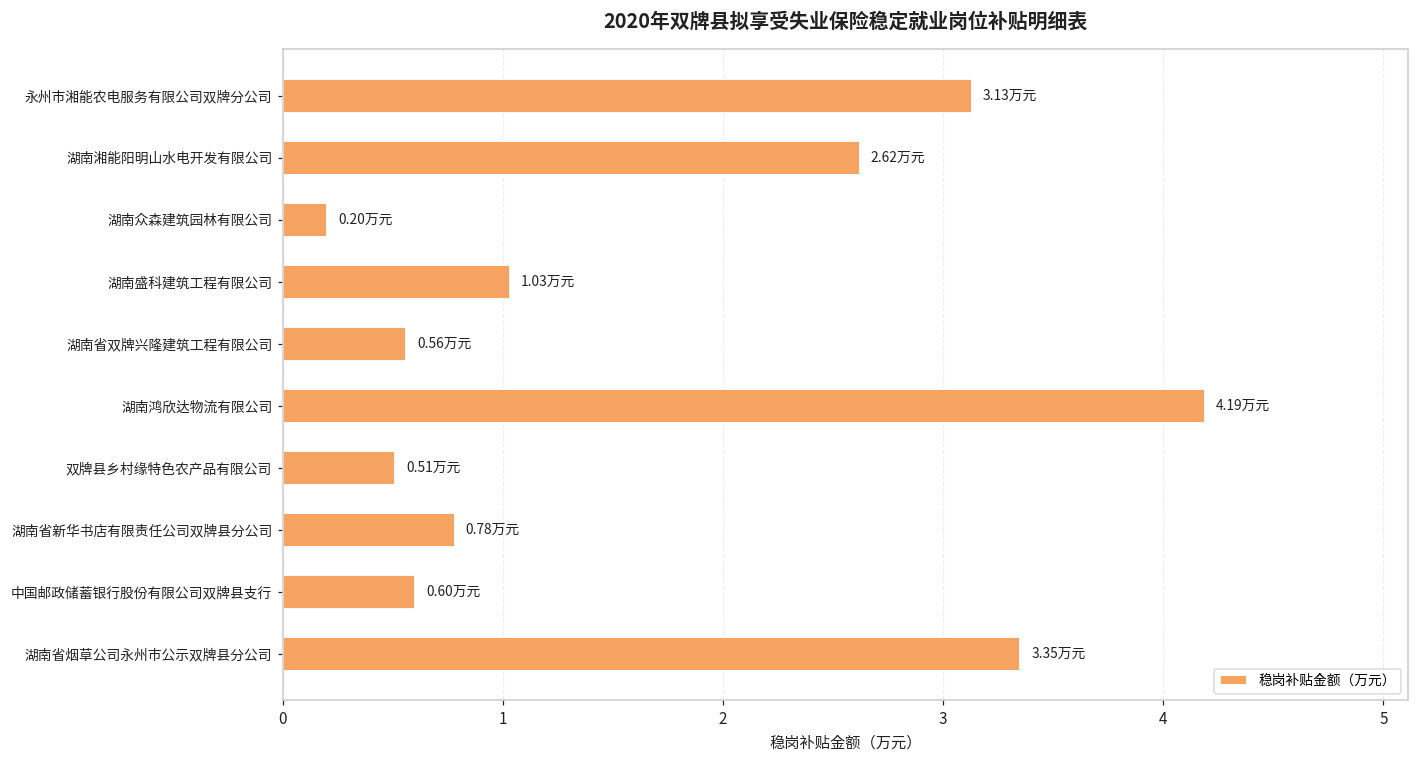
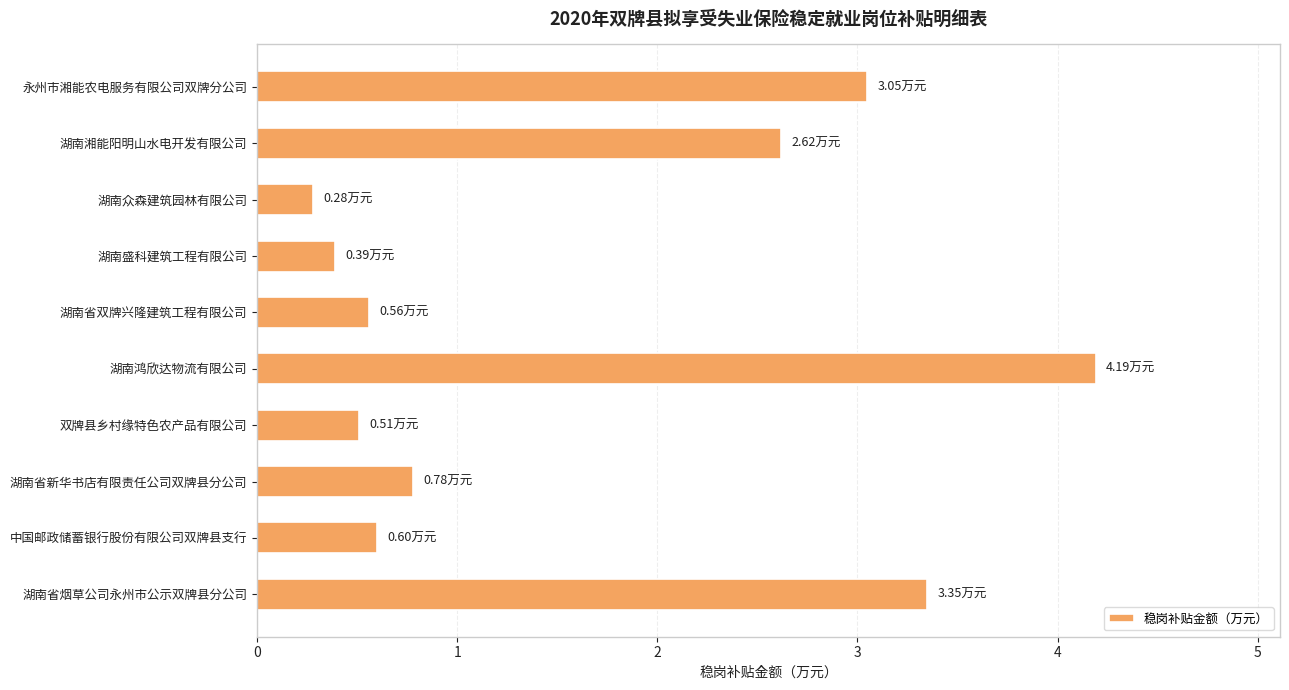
永州市湘能农电服务有限公司双牌分公司: 3.13 -> 3.05
湖南众森建筑园林有限公司: 0.20 -> 0.28
湖南盛科建筑工程有限公司: 1.03 -> 0.39
